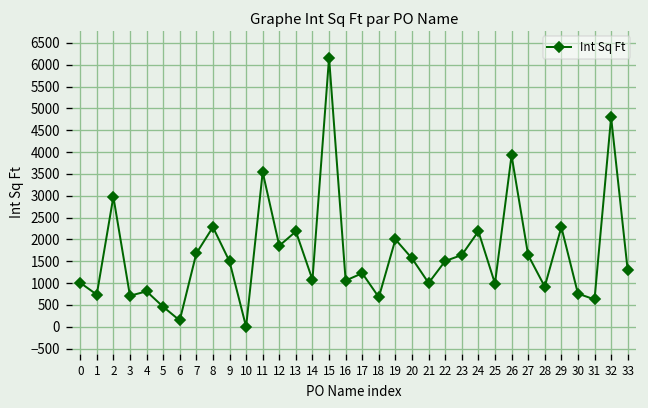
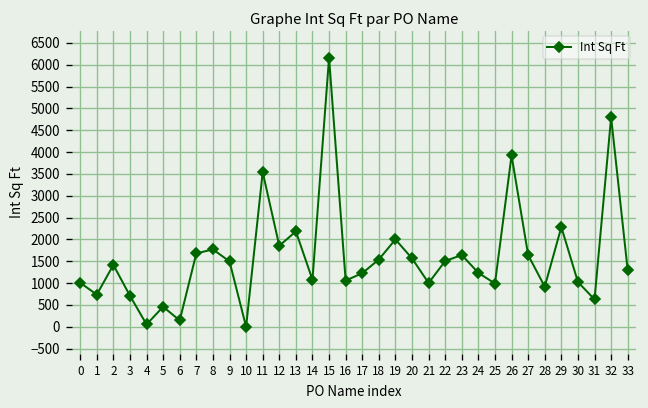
2: 3000 -> 1400
4: 800 -> 100
8: 2300 -> 1800
18: 700 -> 1500
24: 2200 -> 1200
30: 800 -> 1000
